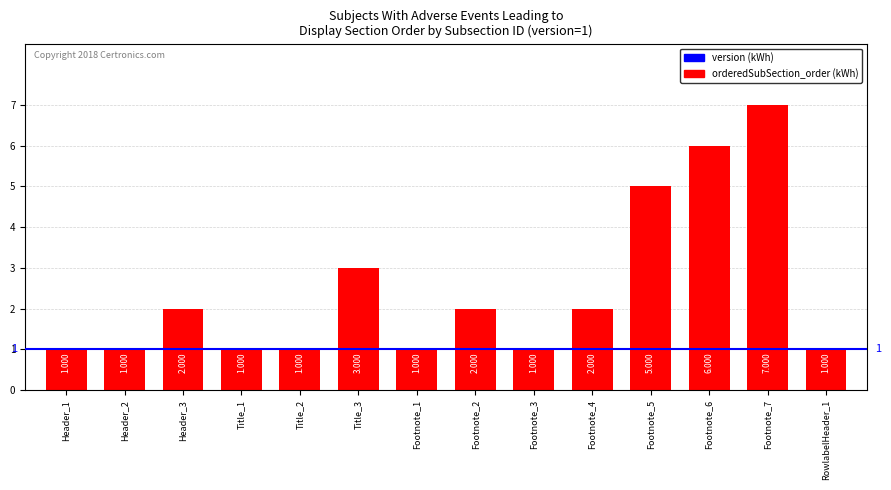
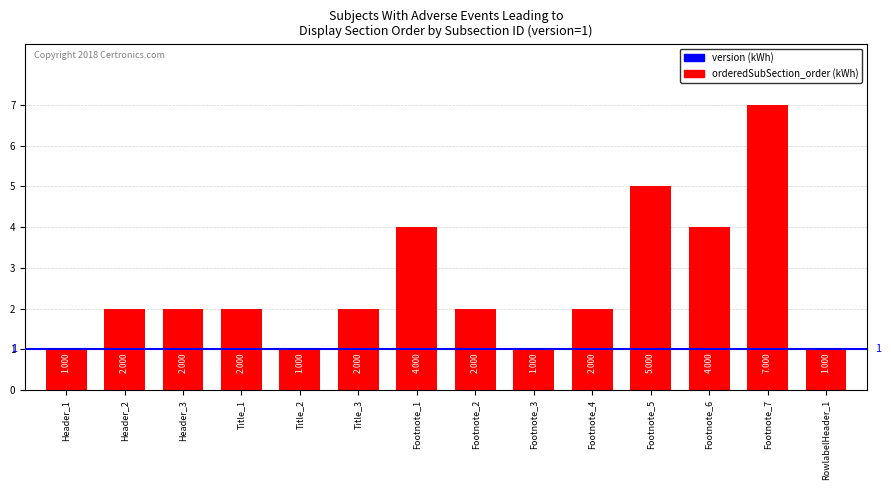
Header_2: 1.000 -> 2.000
Title_1: 1.000 -> 2.000
Title_3: 3.000 -> 2.000
Footnote_1: 1.000 -> 4.000
Footnote_6: 6.000 -> 4.000
